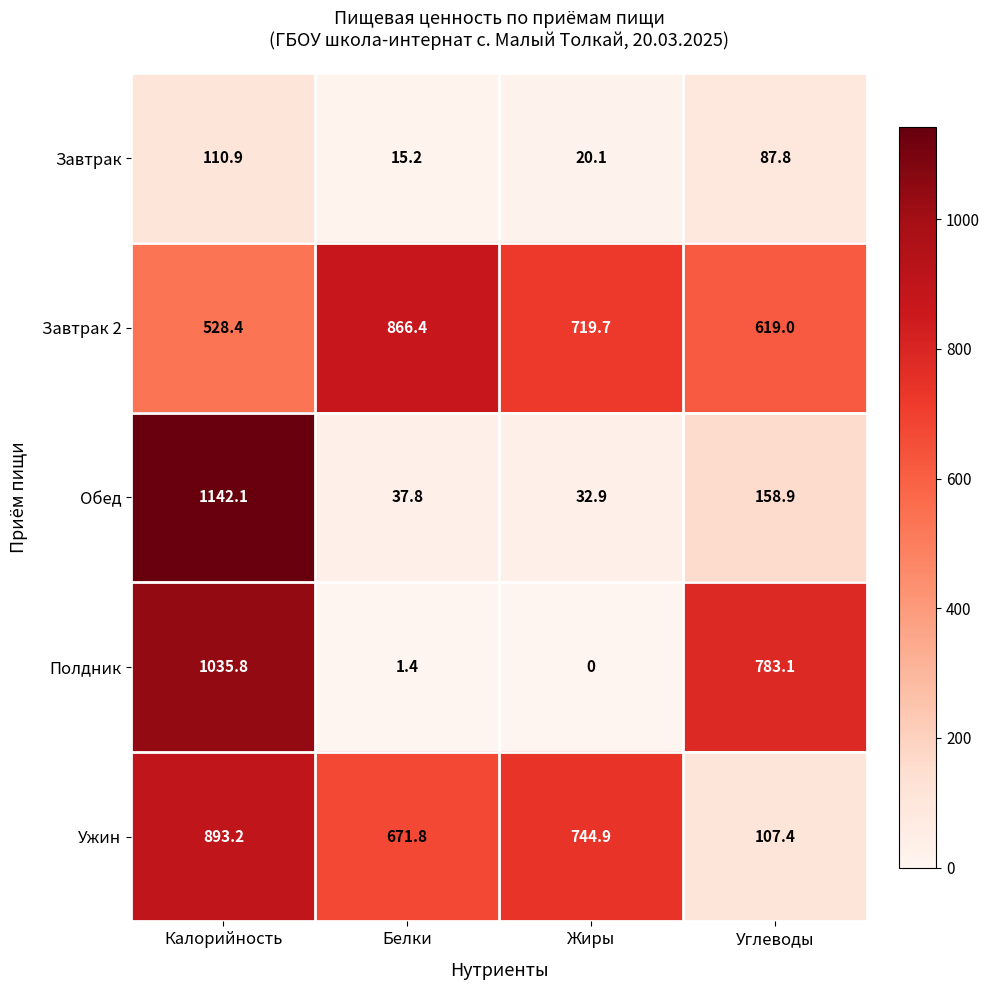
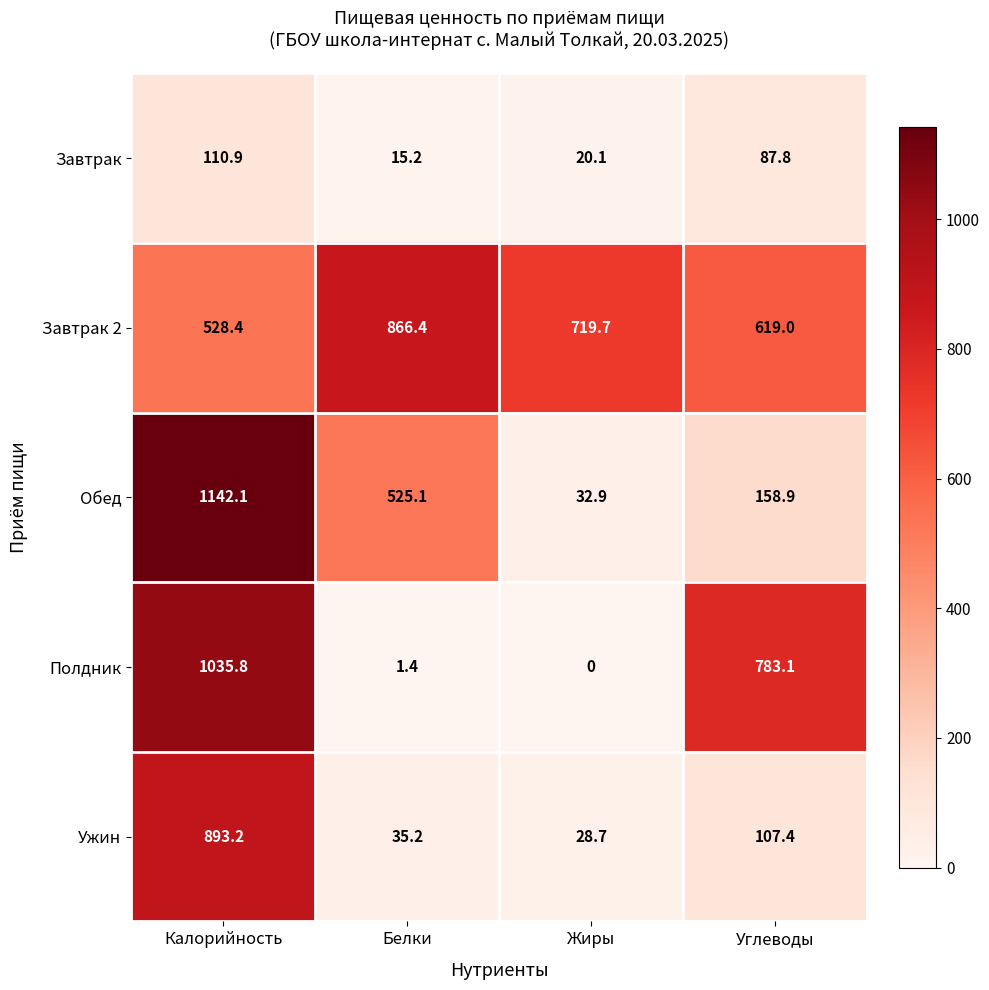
Обед, Белки: 37.8 -> 525.1
Ужин, Белки: 671.8 -> 35.2
Ужин, Жиры: 744.9 -> 28.7
